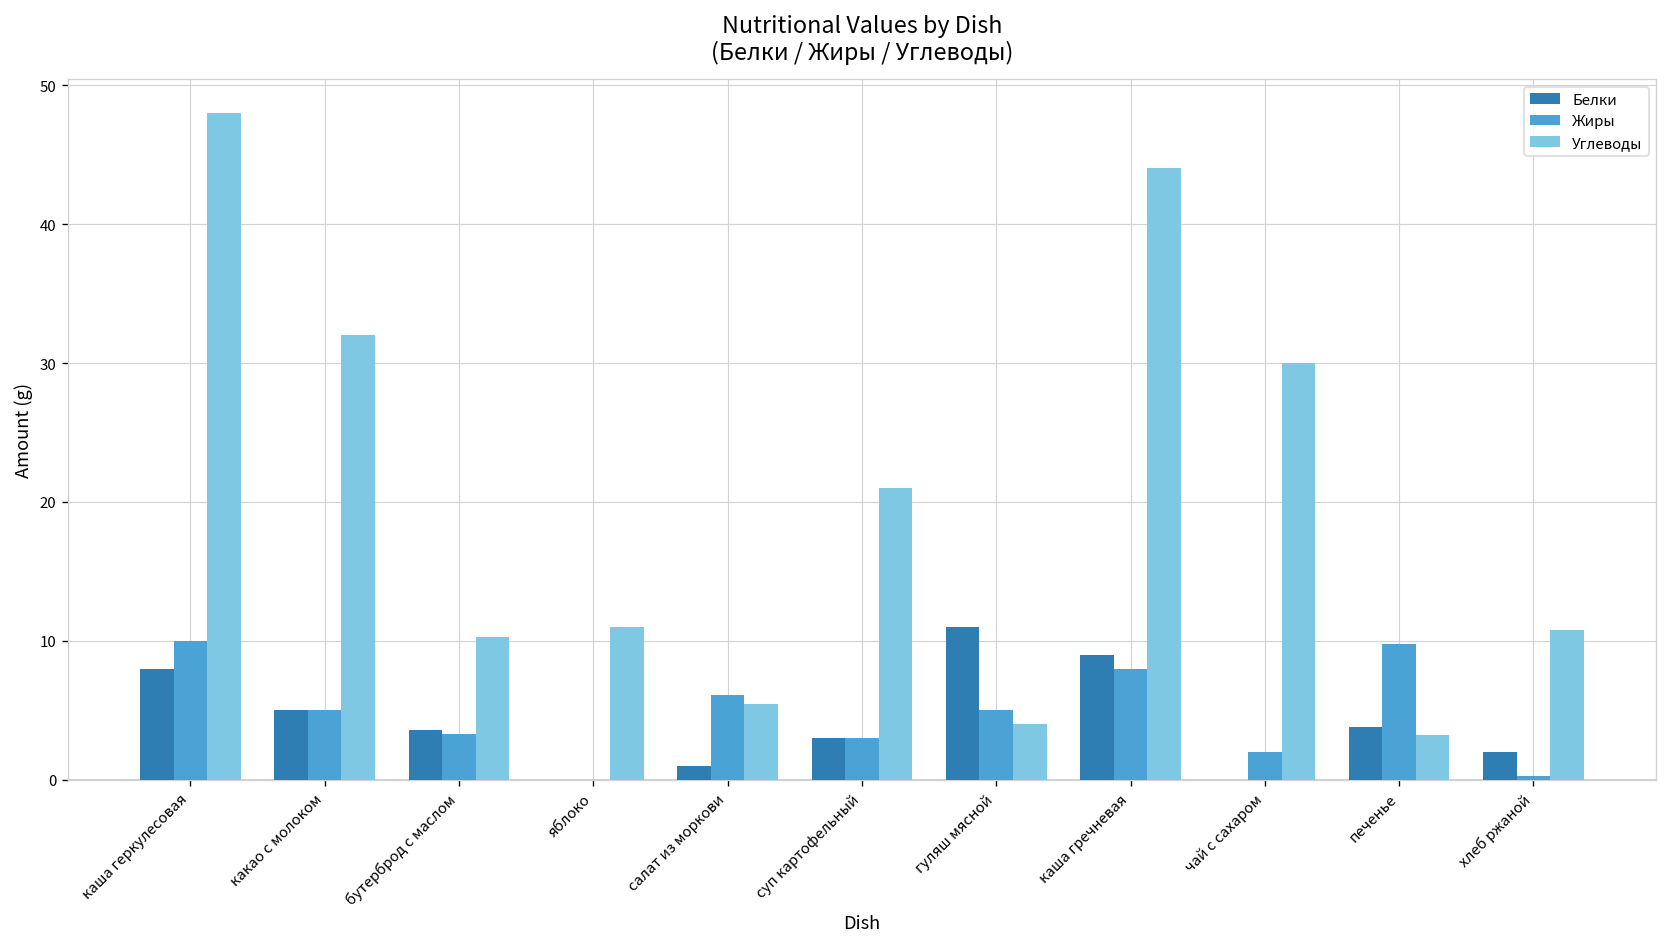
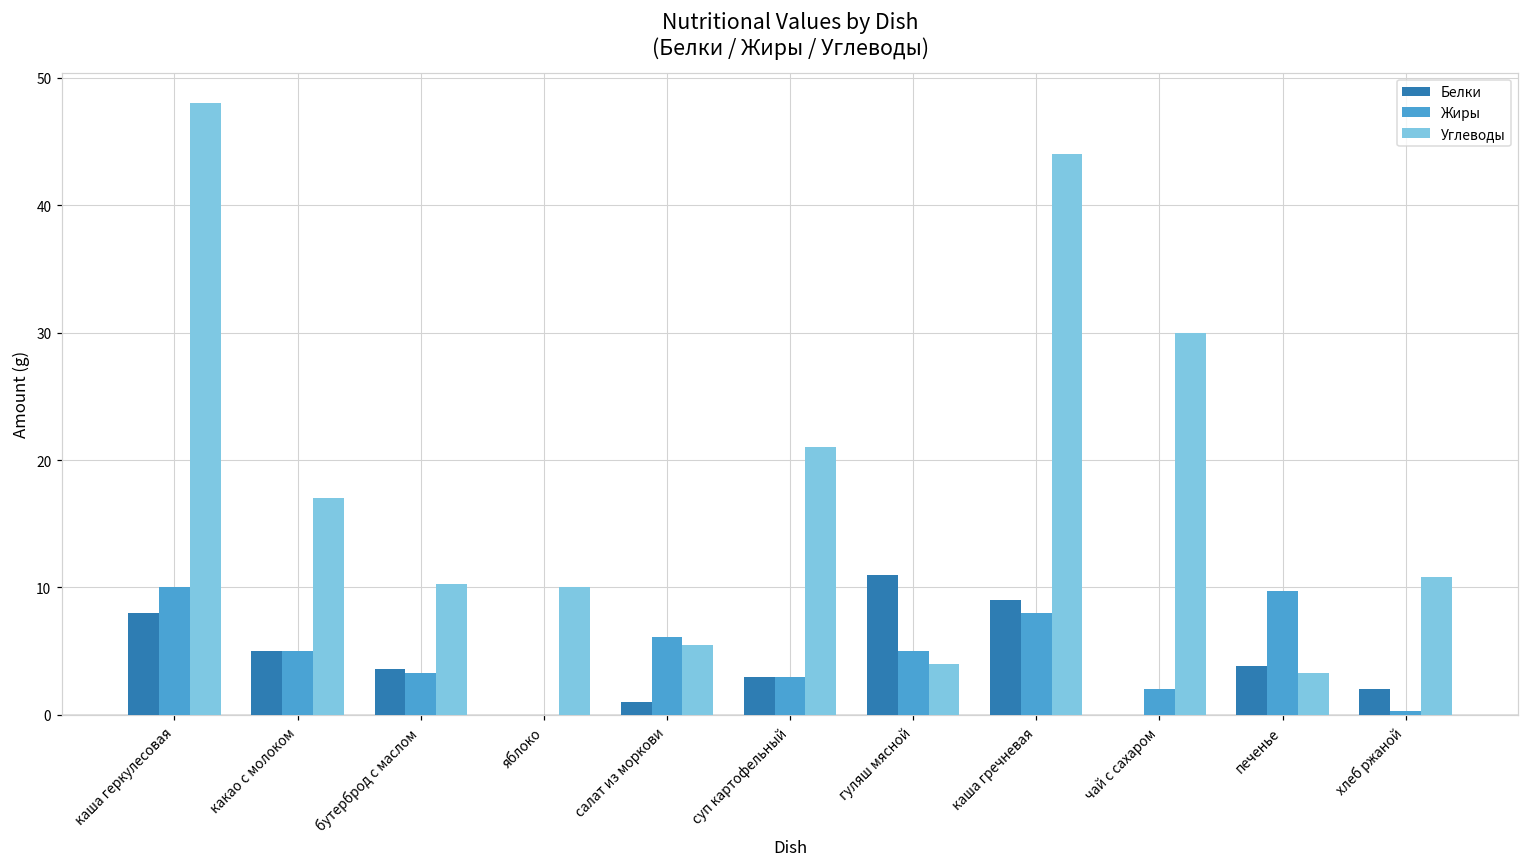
Углеводы, какао с молоком: 32 -> 17
Углеводы, яблоко: 11 -> 10
